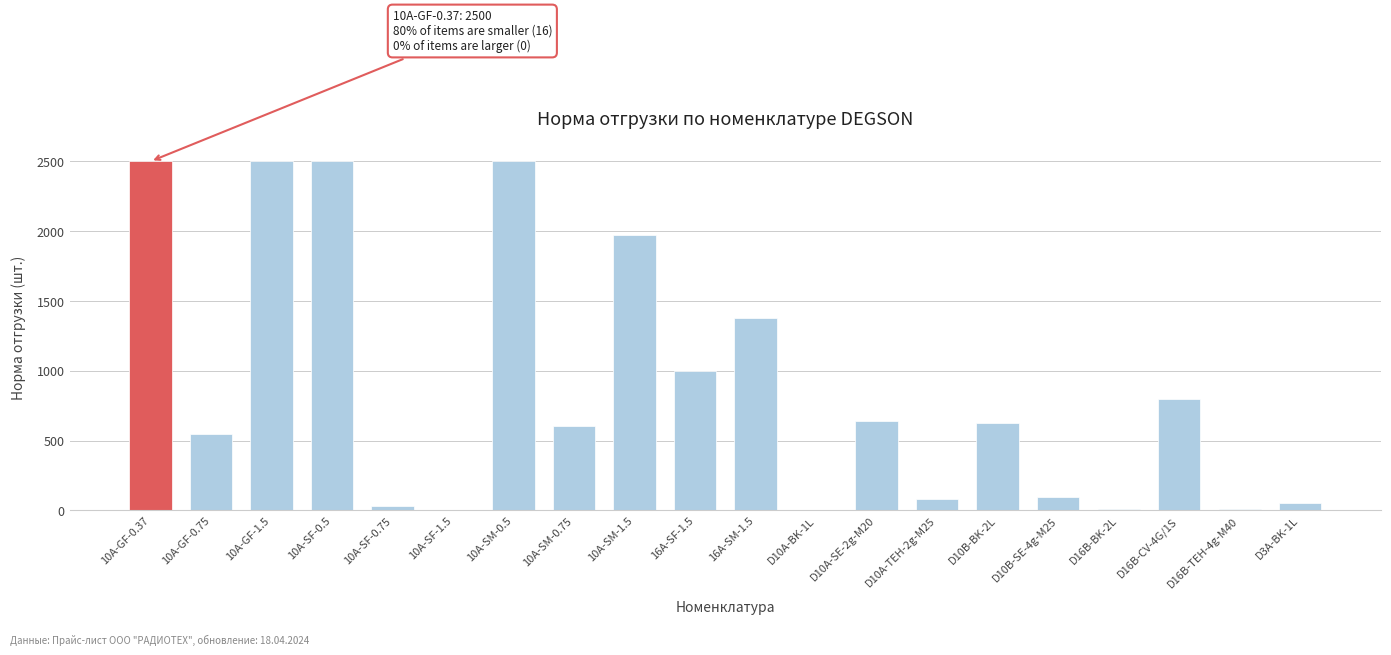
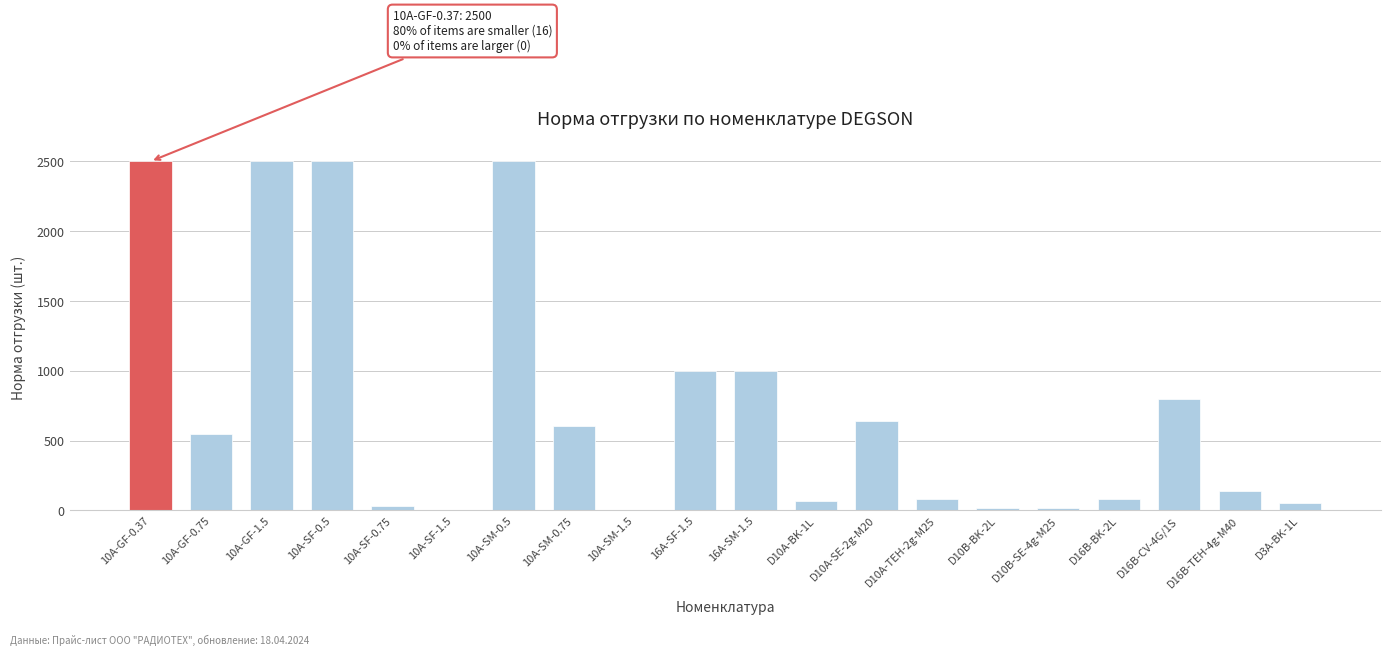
10A-SM-1.5: 1970 -> 0
16A-SM-1.5: 1380 -> 1000
D10A-BK-1L: 0 -> 70
D10B-BK-2L: 630 -> 20
D10B-SE-4g-M25: 90 -> 20
D16B-BK-2L: 10 -> 80
D16B-TEH-4g-M40: 10 -> 140
